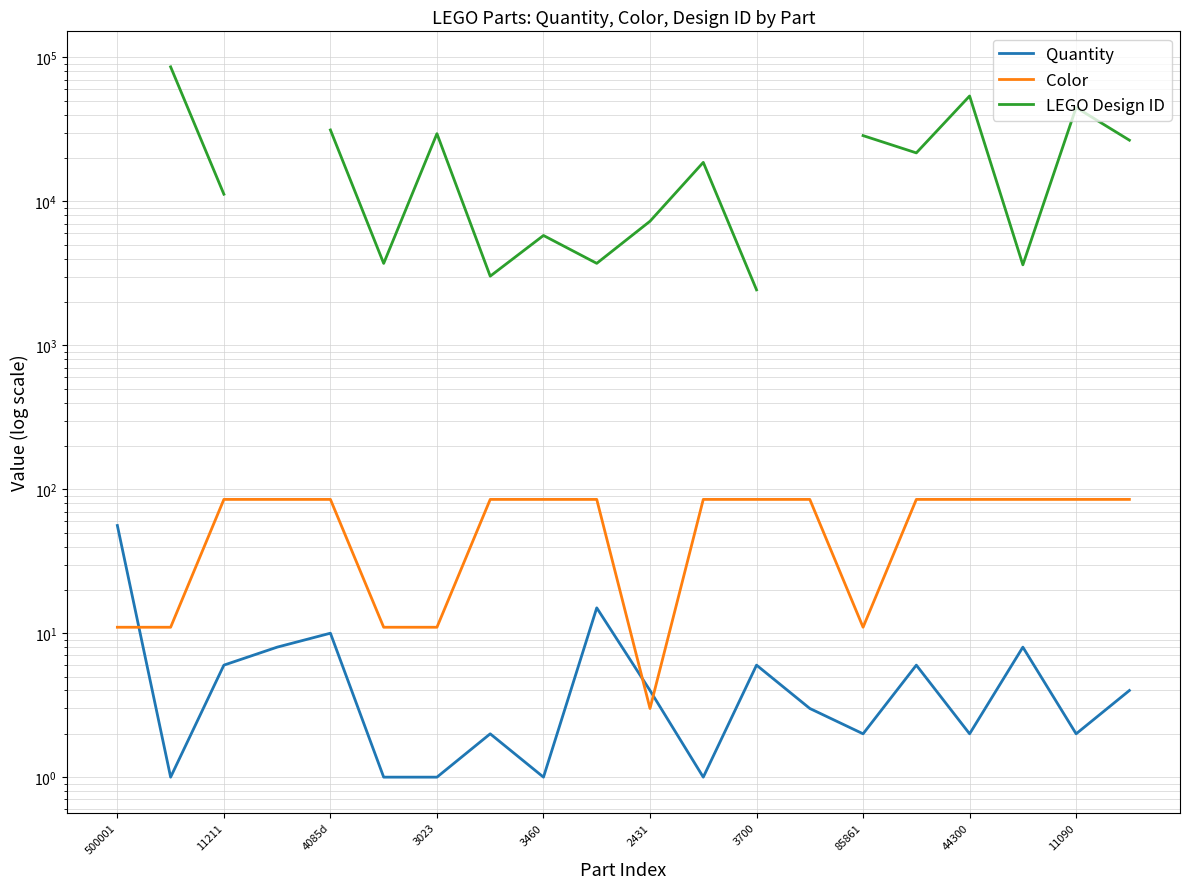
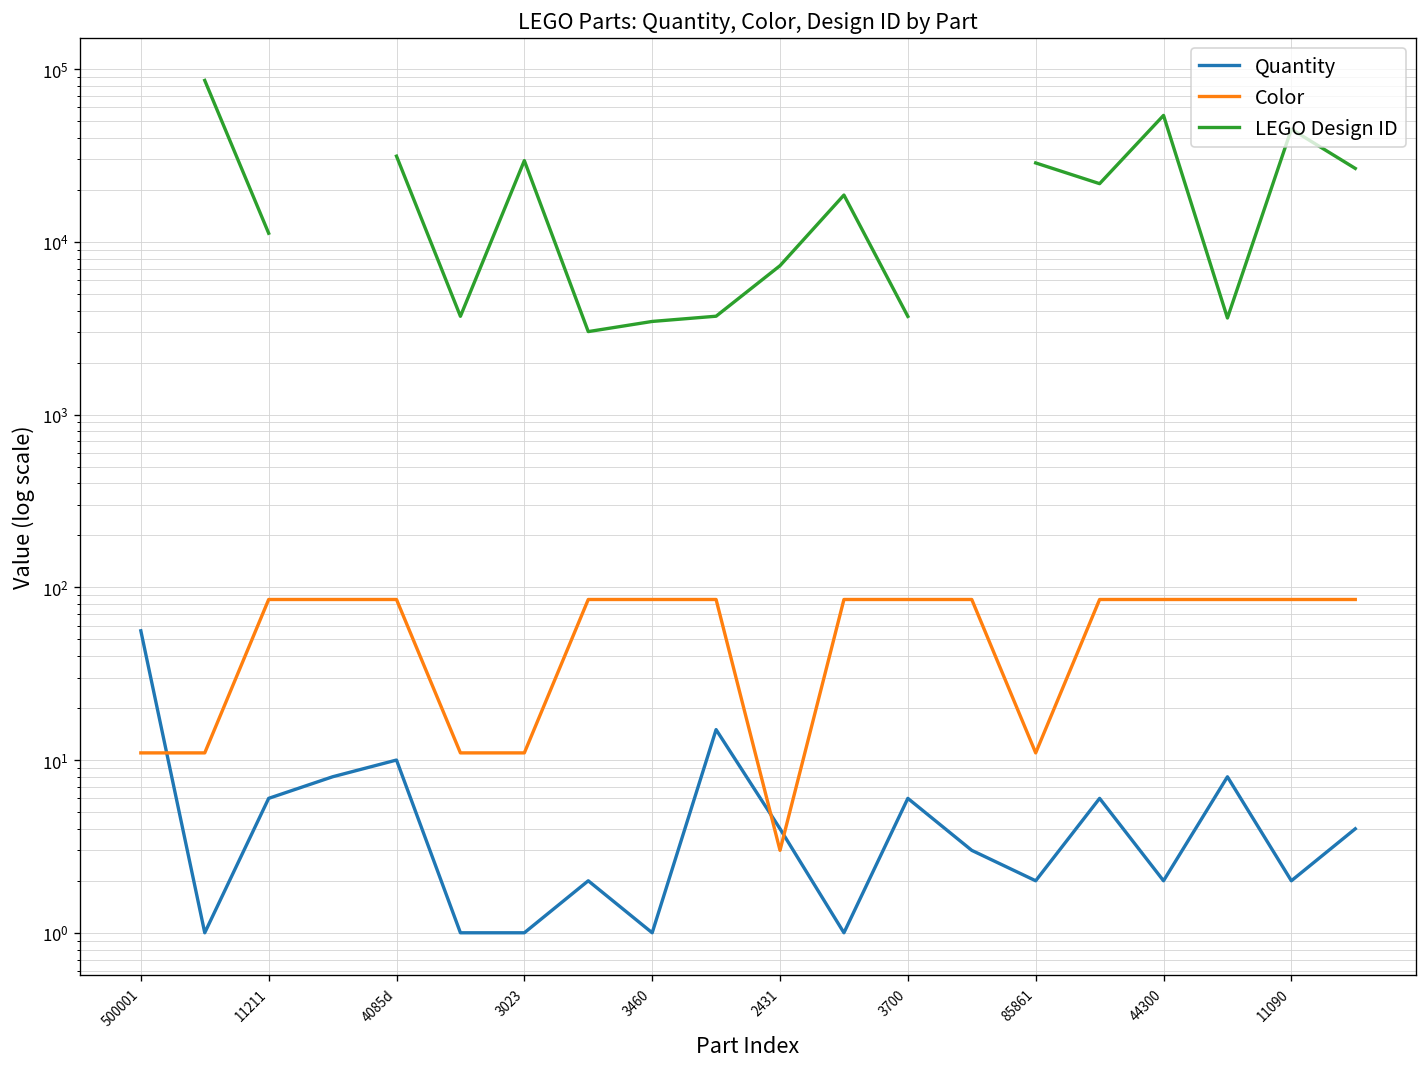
LEGO Design ID, 3460: 5800 -> 3500
LEGO Design ID, 3700: 2400 -> 3700
